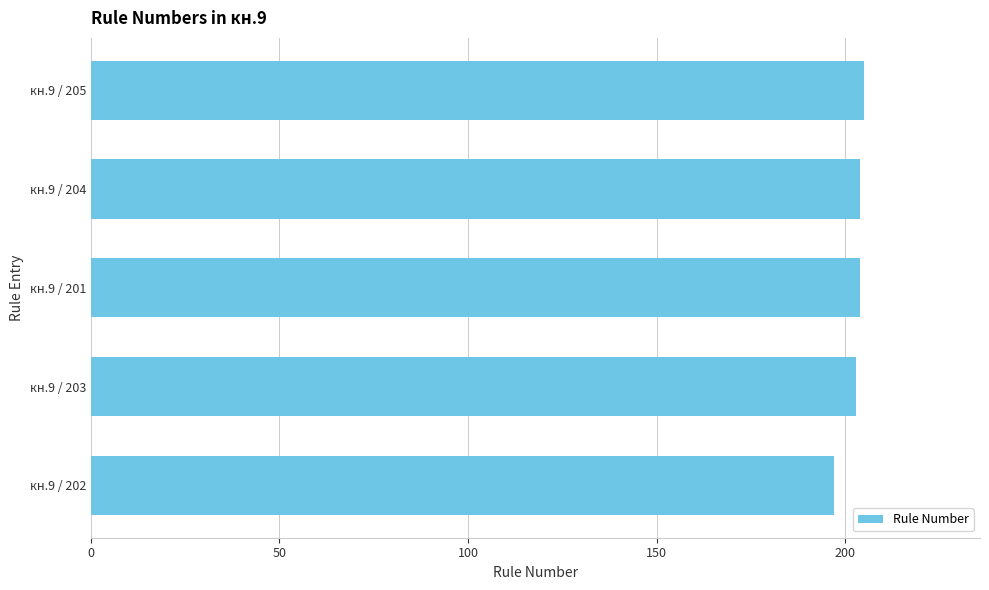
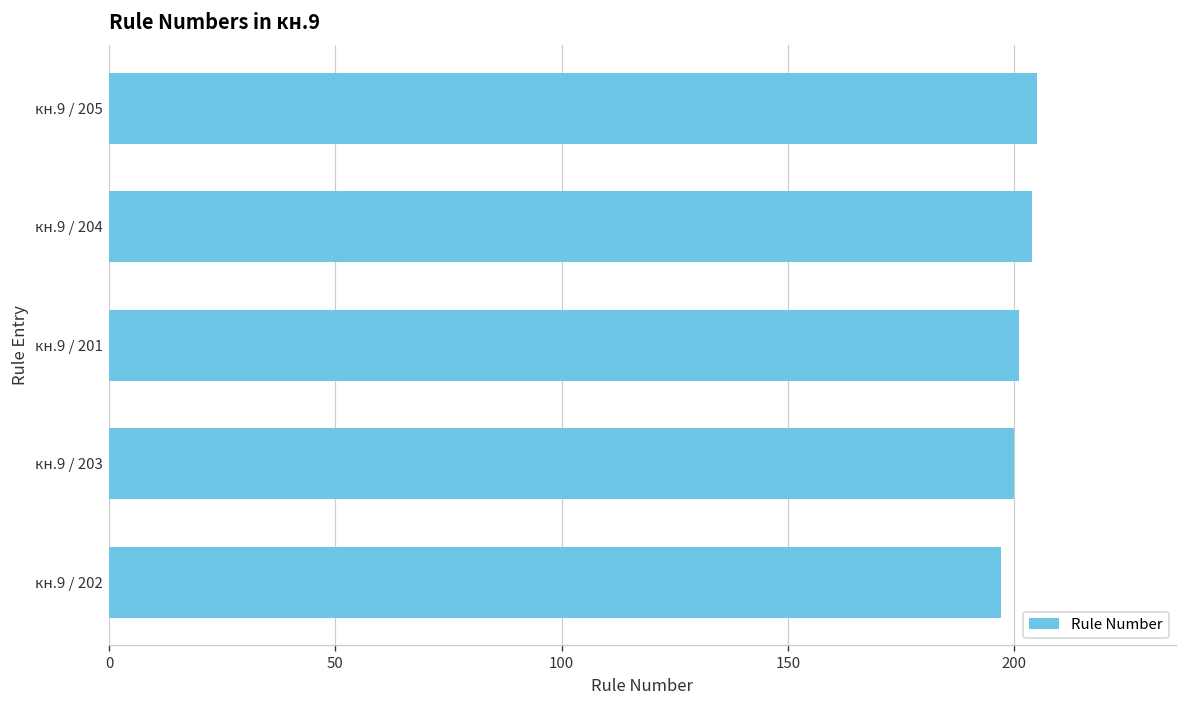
кн.9 / 201: 204 -> 201
кн.9 / 203: 203 -> 200
